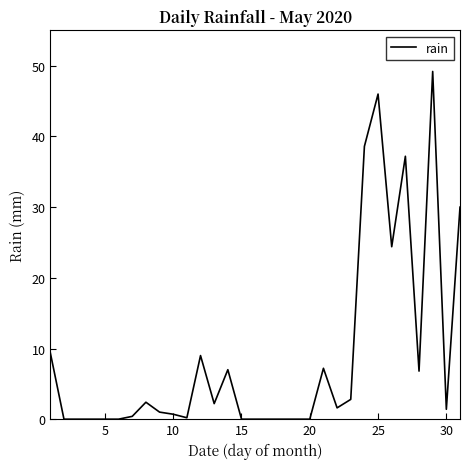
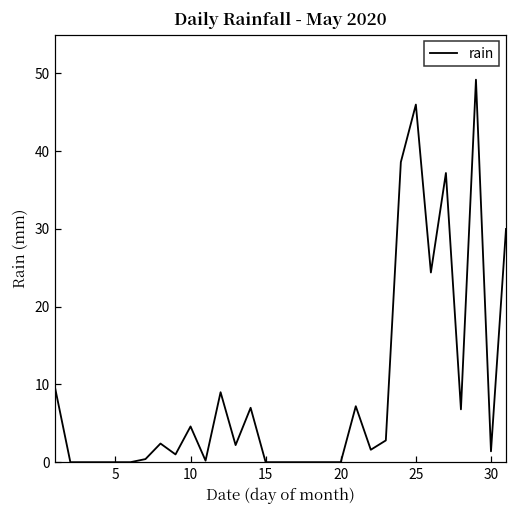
10: 1 -> 5
